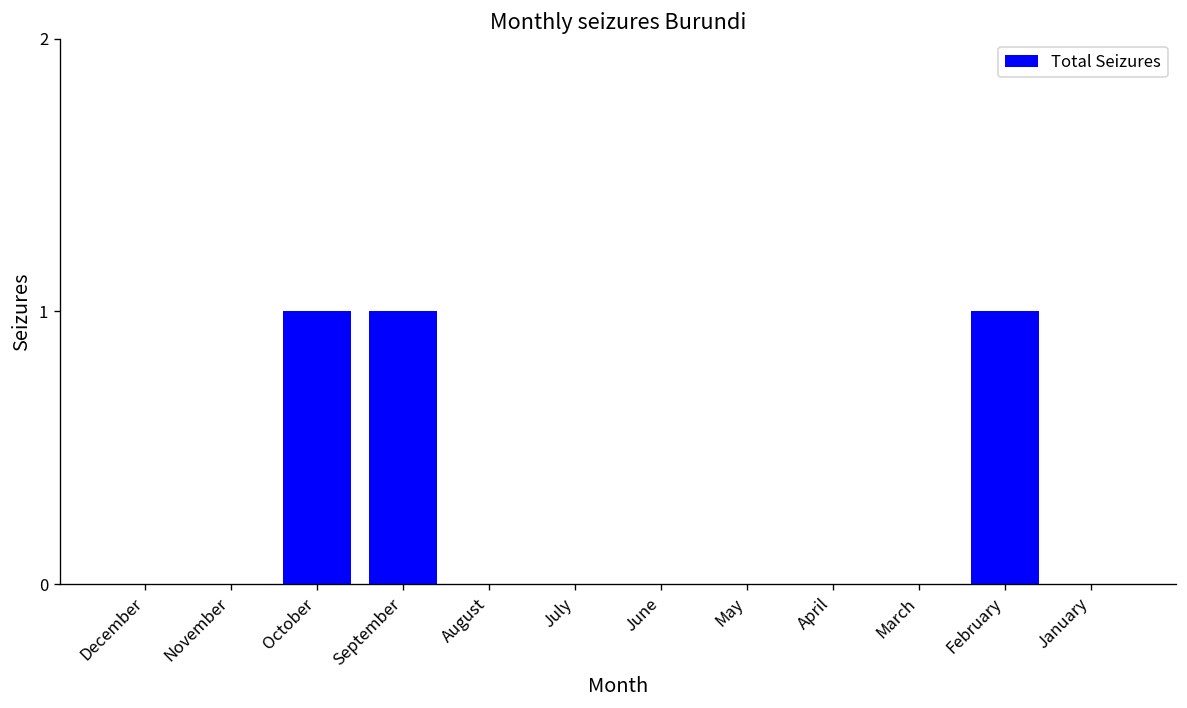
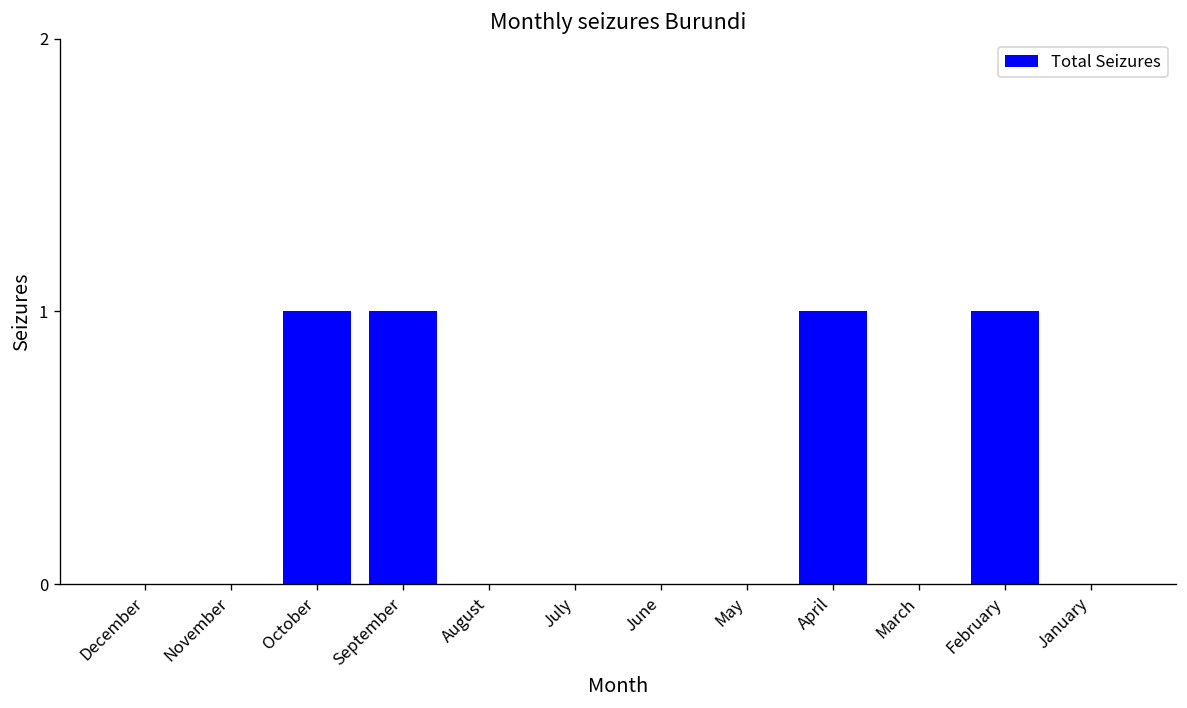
April: 0 -> 1
